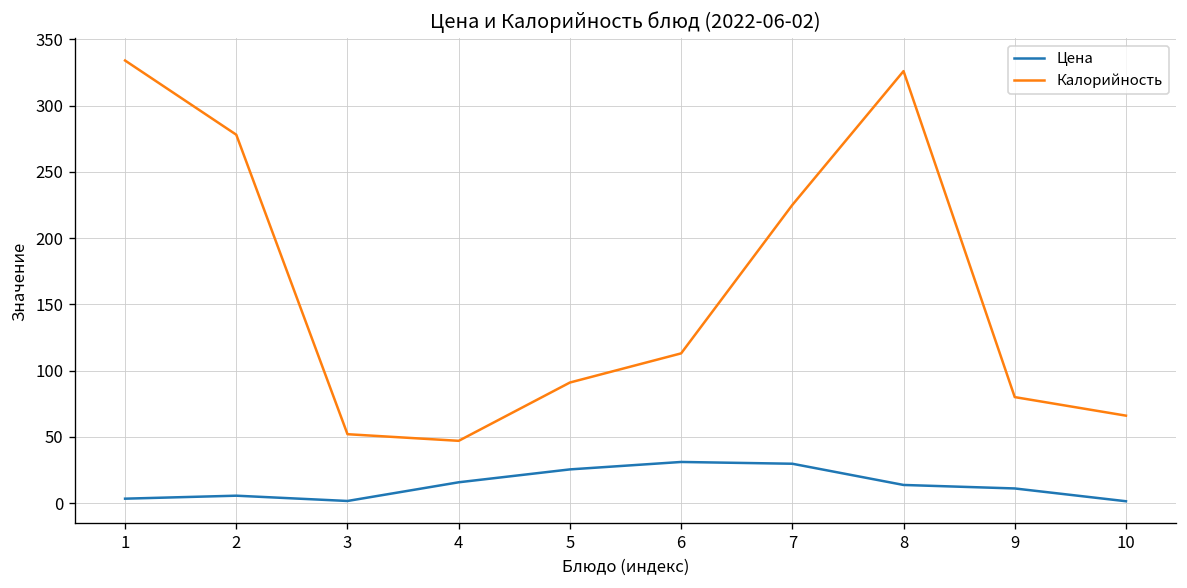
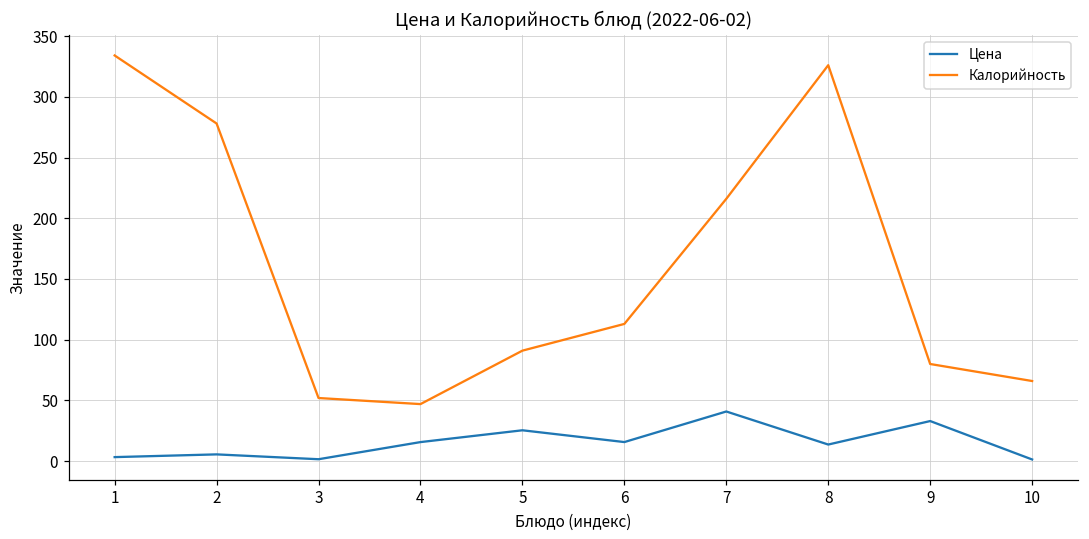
Цена, 6: 31 -> 16
Цена, 7: 30 -> 41
Калорийность, 7: 225 -> 216
Цена, 9: 11 -> 33
